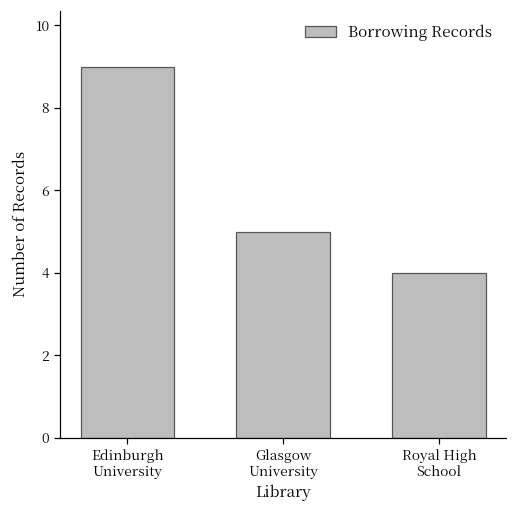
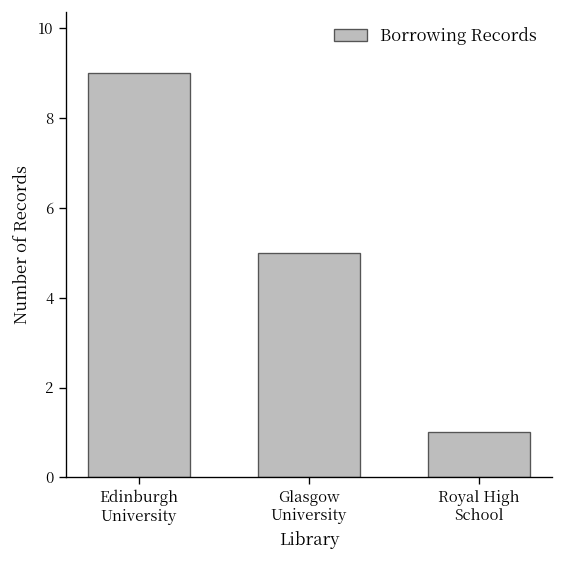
Royal High School: 4 -> 1
